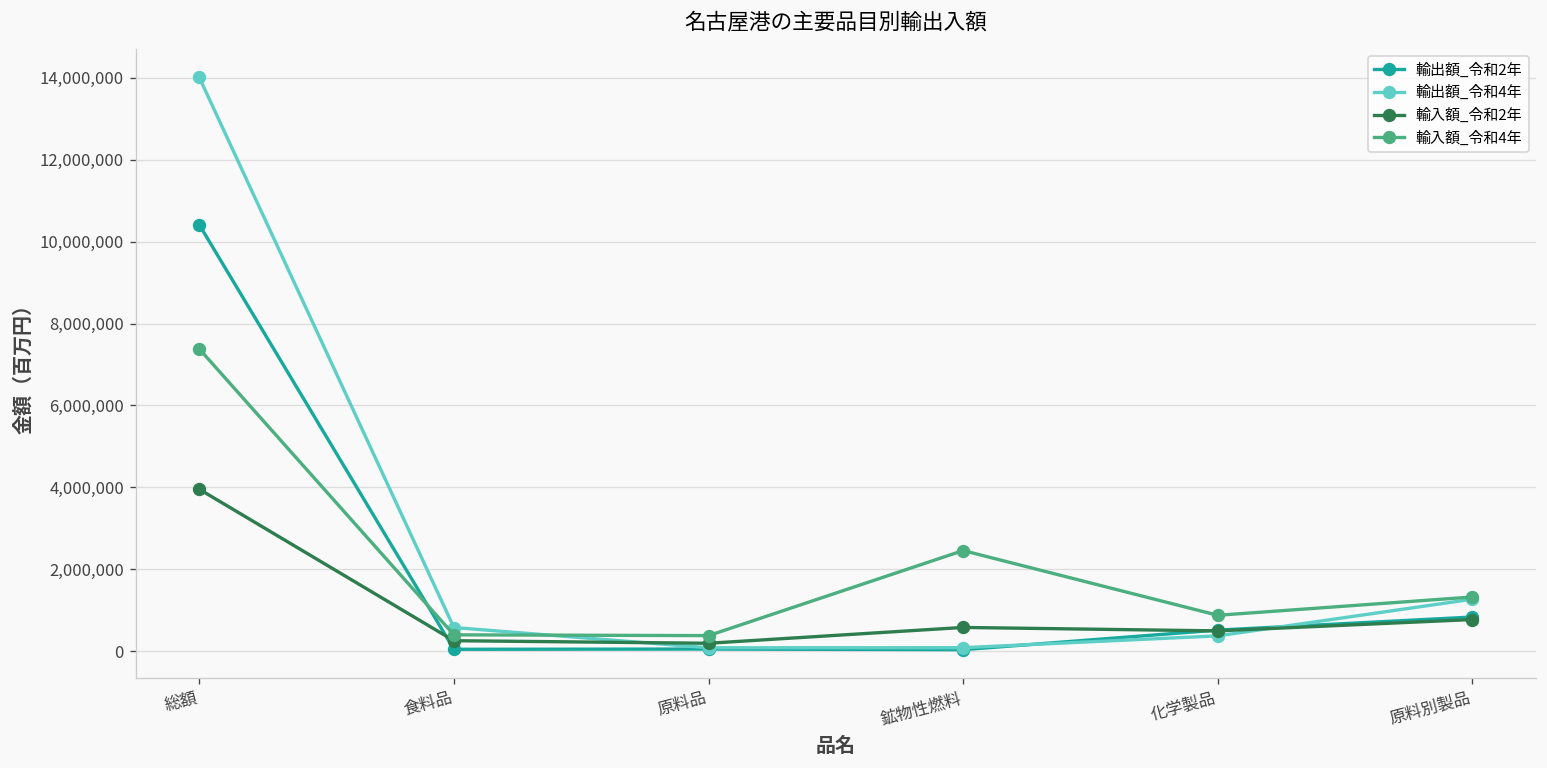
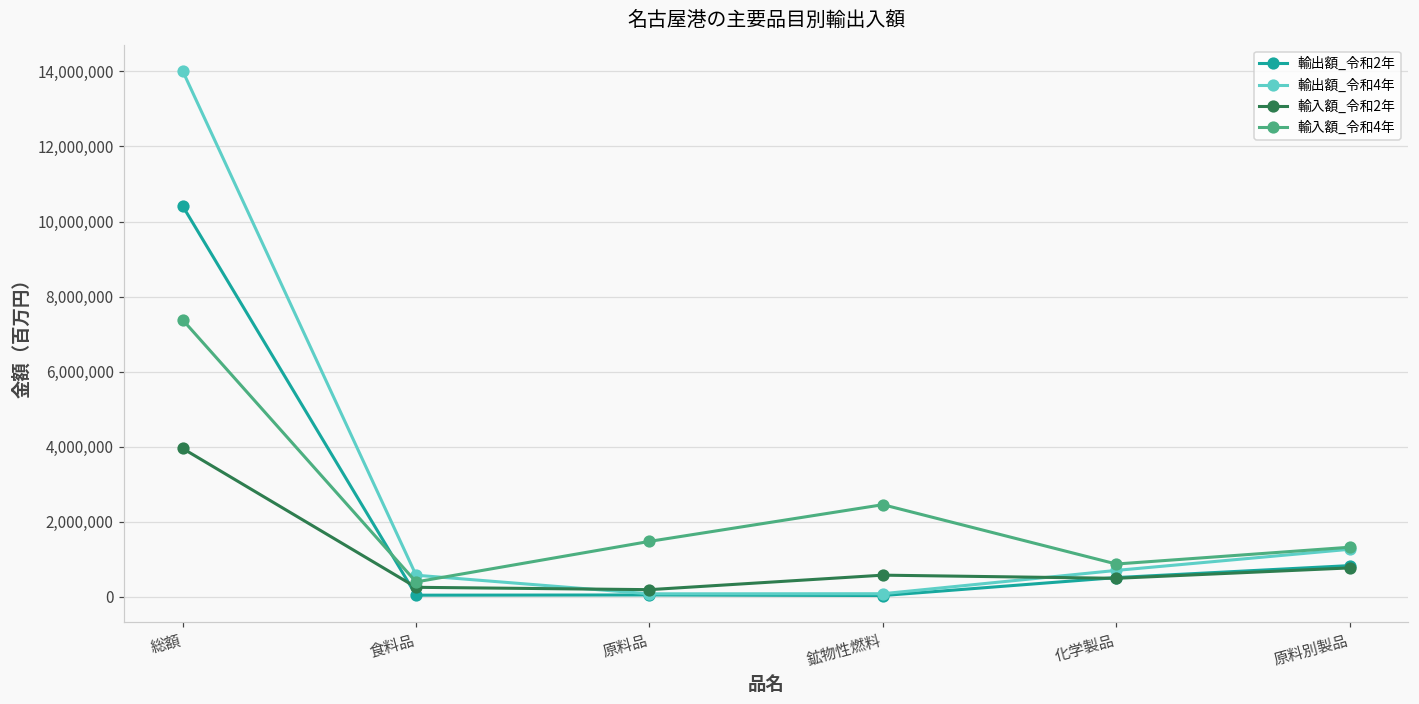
輸入額_令和4年, 原料品: 400,000 -> 1,500,000
輸出額_令和4年, 化学製品: 400,000 -> 700,000
